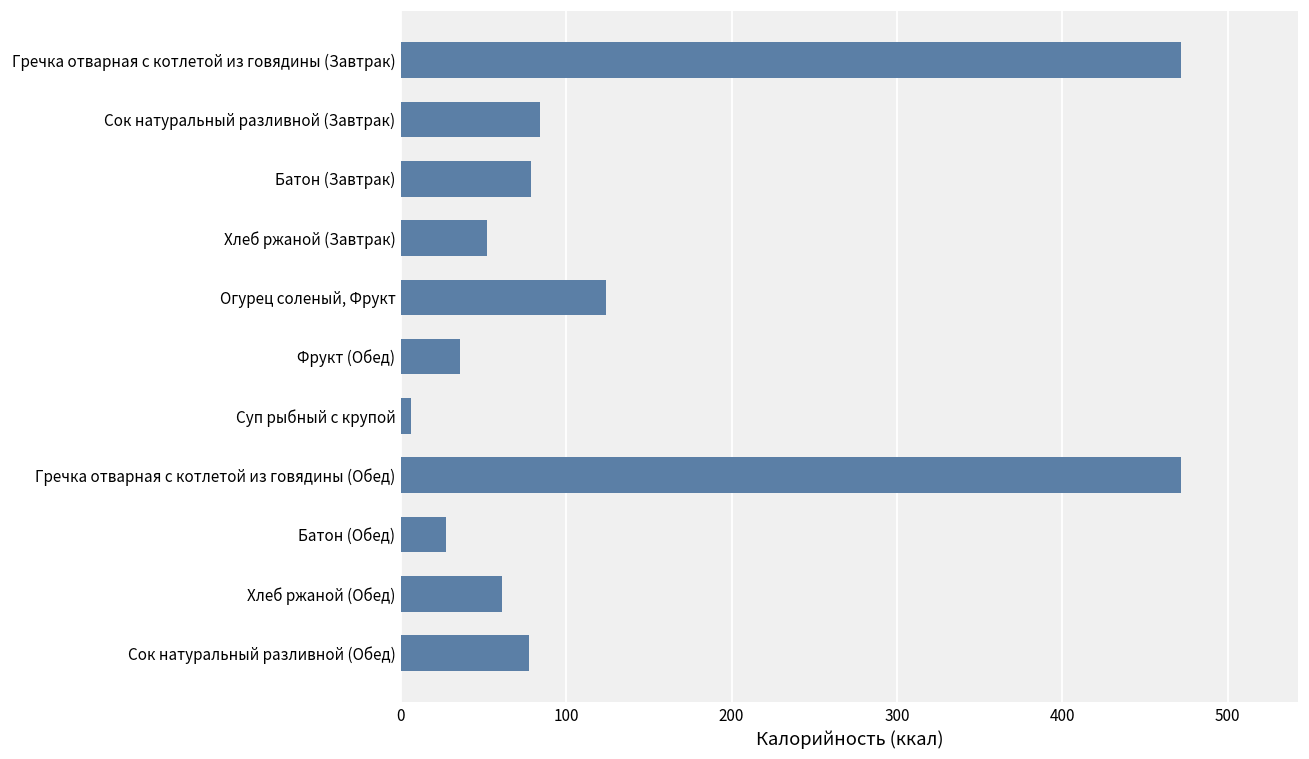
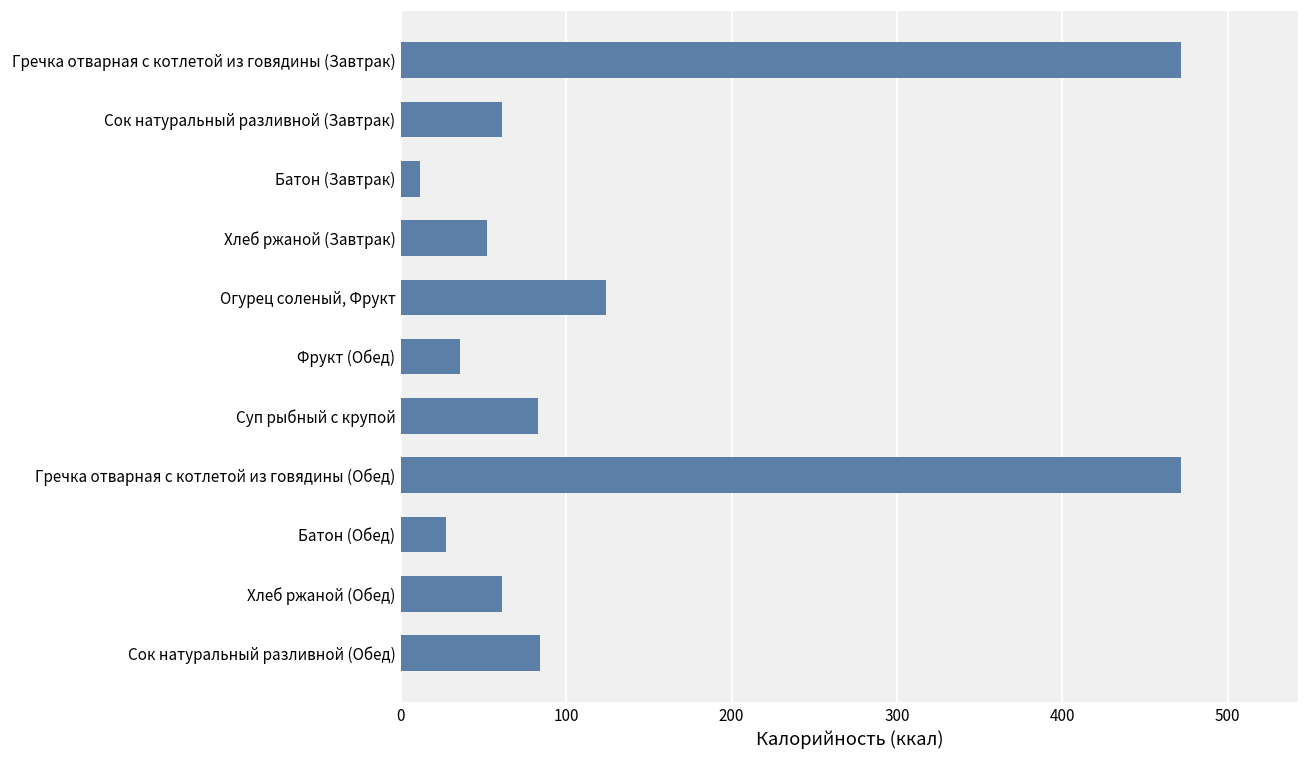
Сок натуральный разливной (Завтрак): 84 -> 61
Батон (Завтрак): 79 -> 12
Суп рыбный с крупой: 6 -> 83
Сок натуральный разливной (Обед): 77 -> 84
